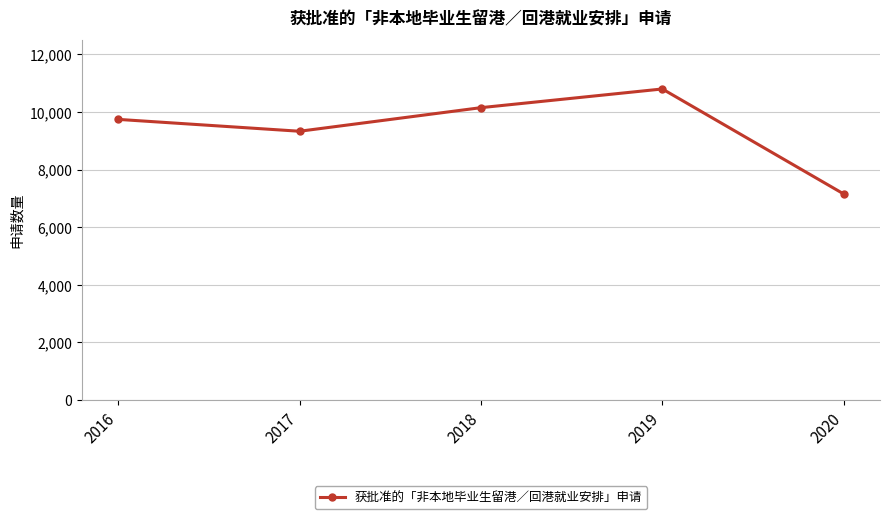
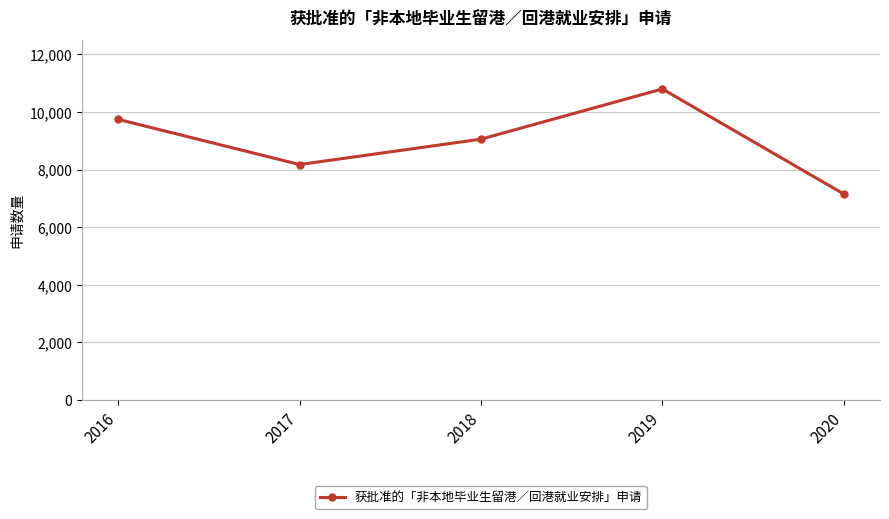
2017: 9,300 -> 8,200
2018: 10,200 -> 9,100
